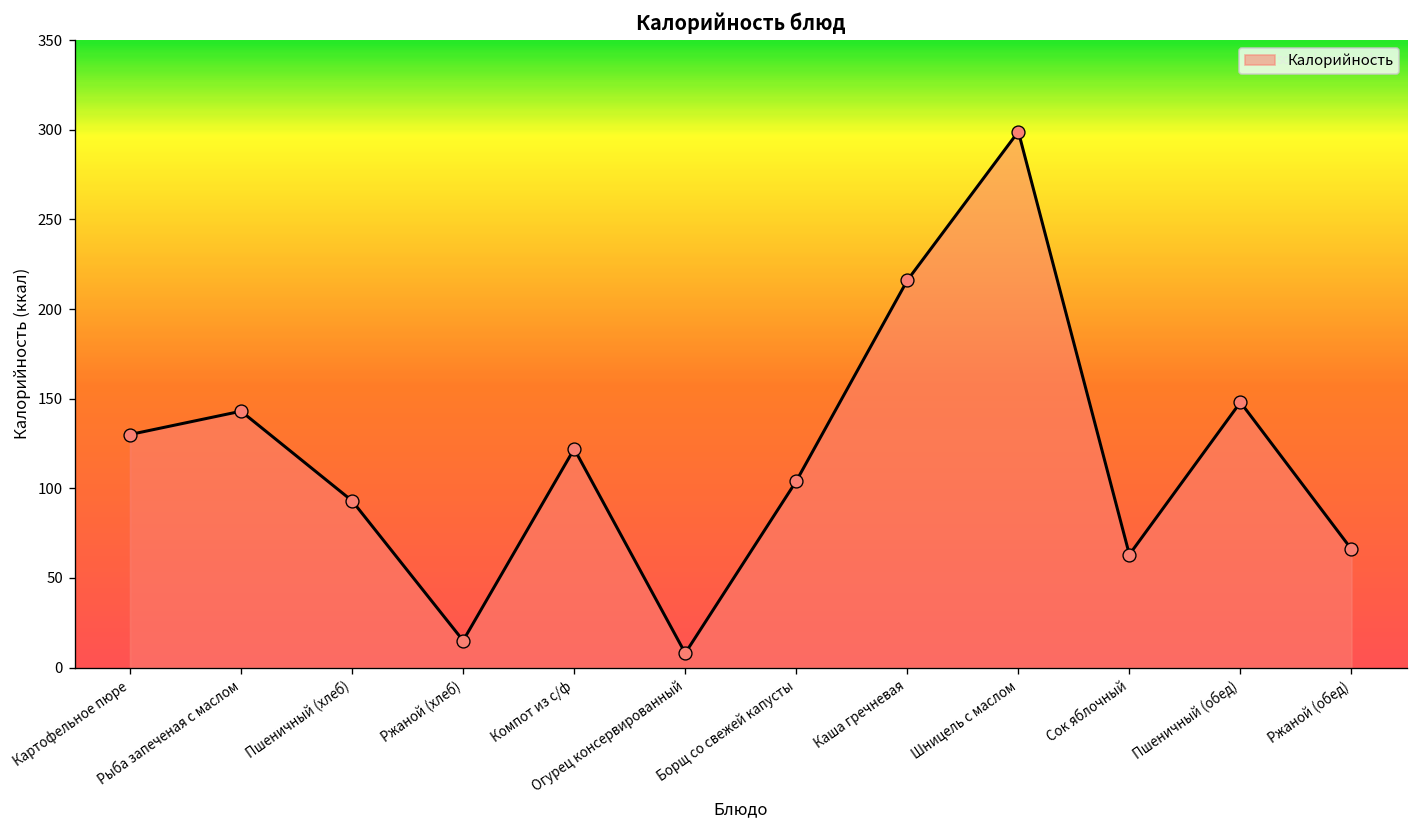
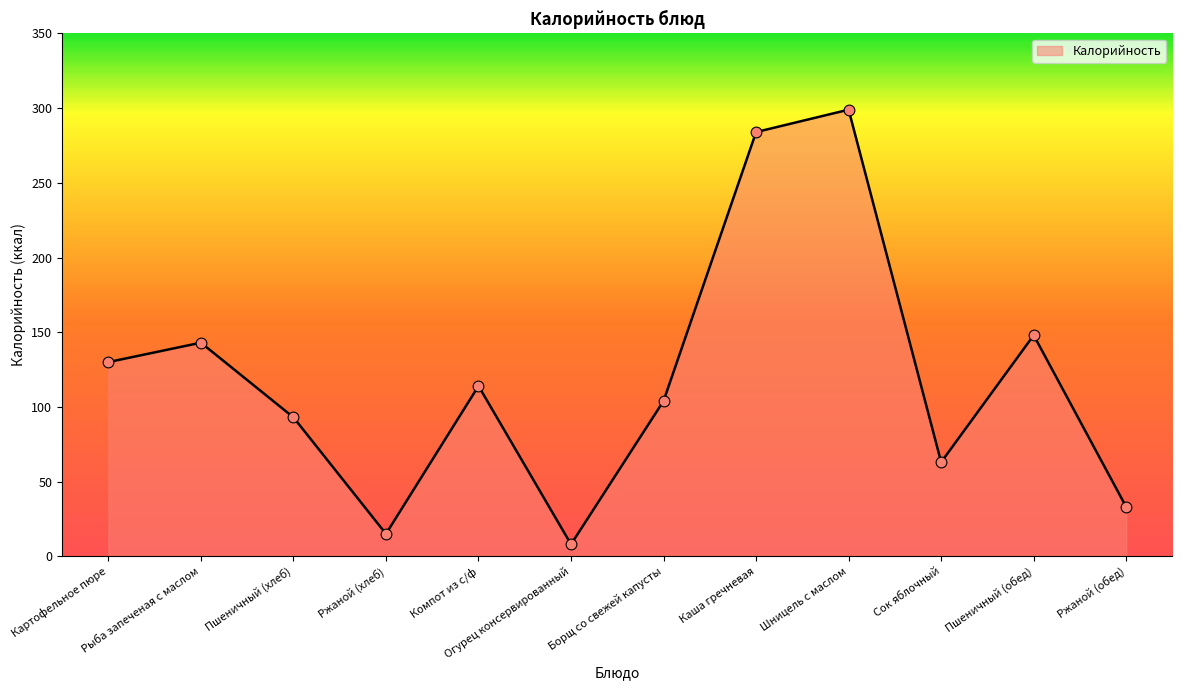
Компот из с/ф: 122 -> 114
Каша гречневая: 216 -> 284
Ржаной (обед): 66 -> 33
